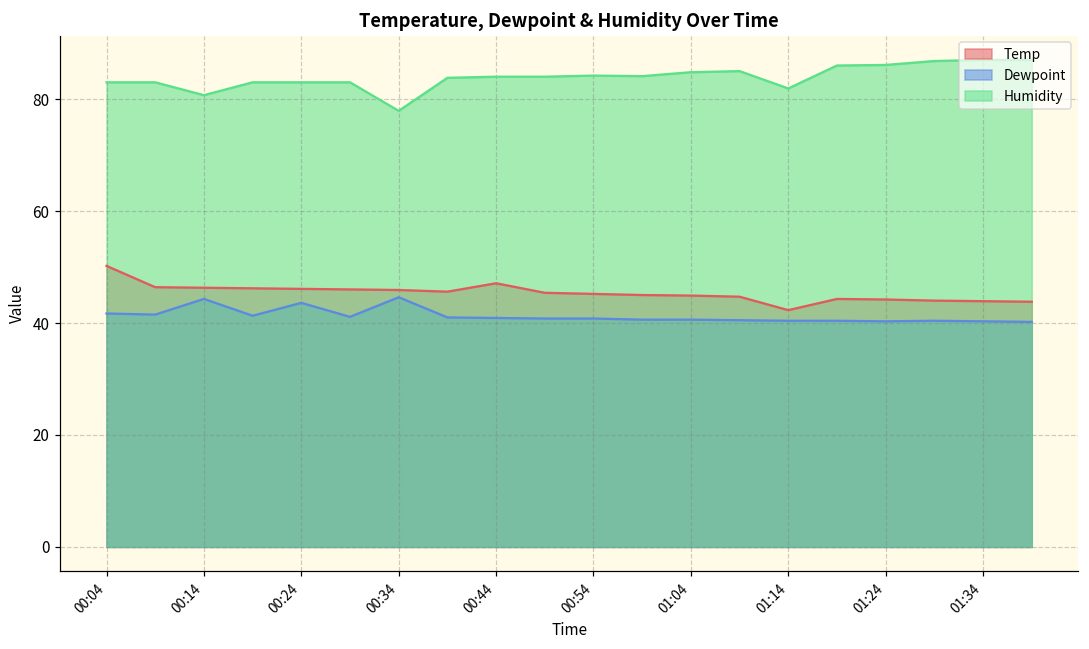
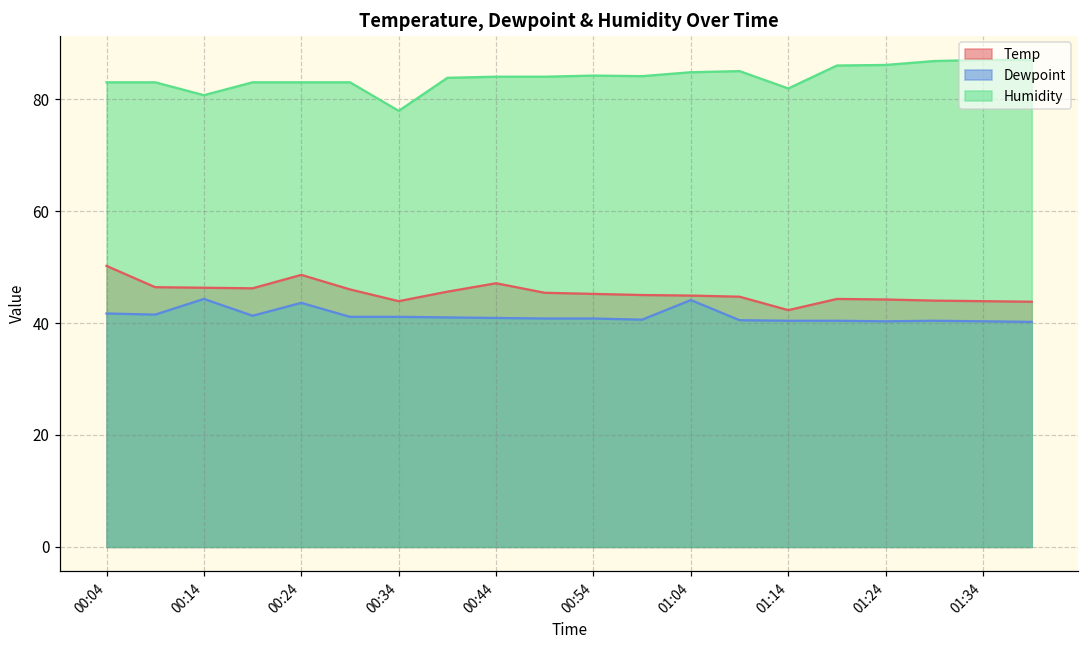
Temp, 00:24: 46 -> 49
Temp, 00:34: 46 -> 44
Dewpoint, 00:34: 45 -> 41
Dewpoint, 01:04: 41 -> 44
